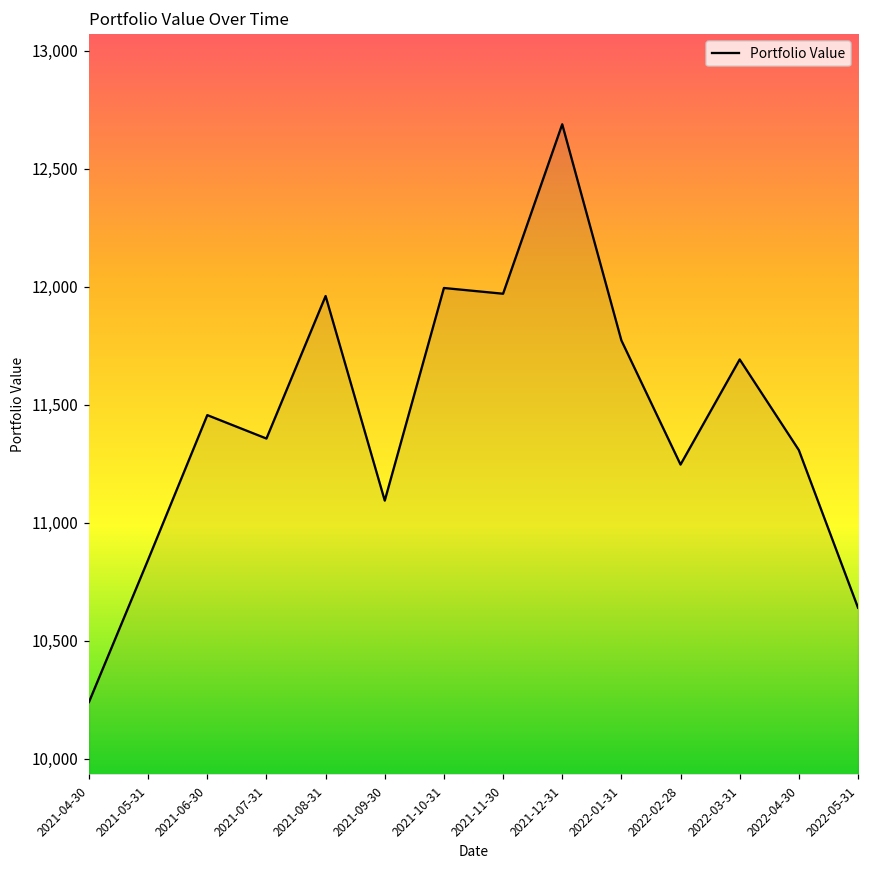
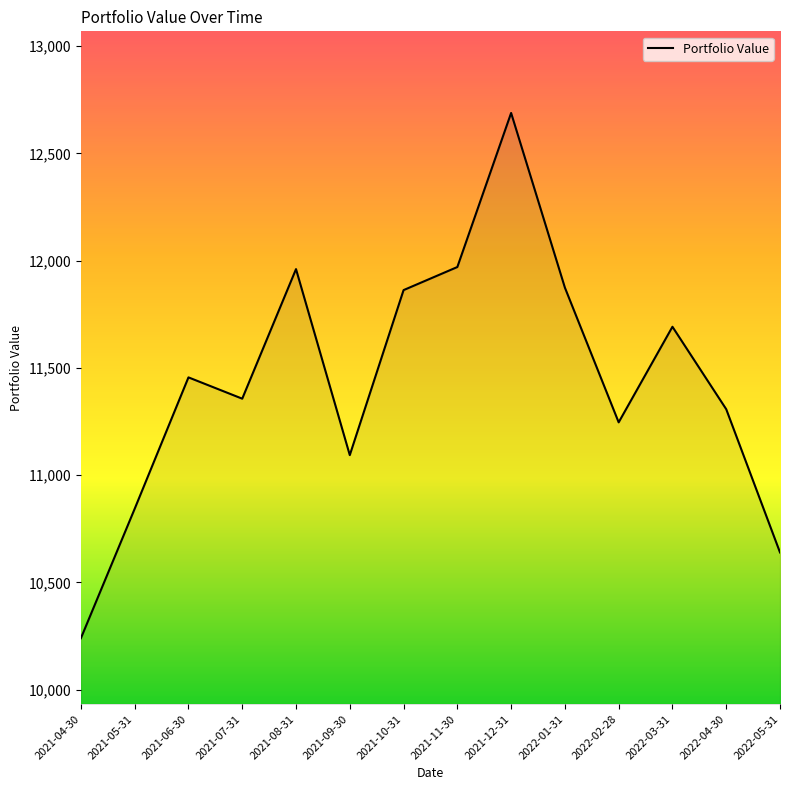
2021-10-31: 11,990 -> 11,860
2022-01-31: 11,770 -> 11,870
